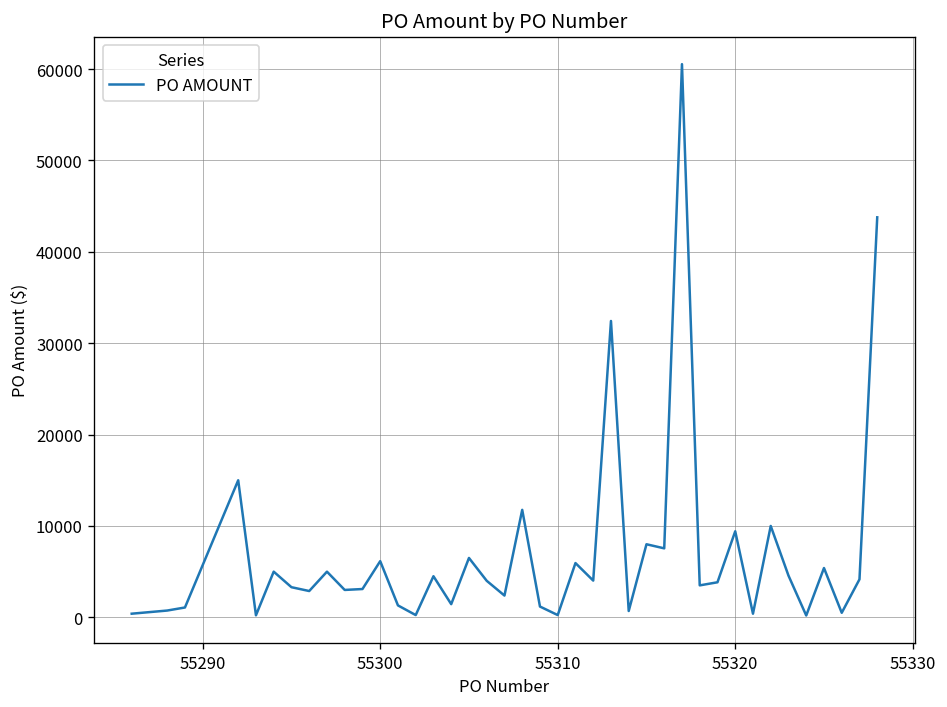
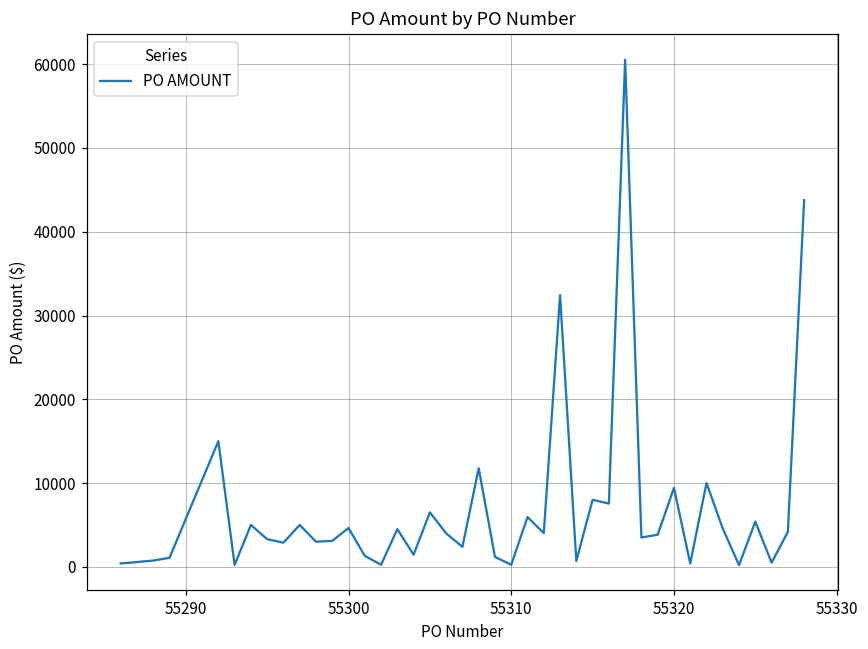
55300: 6000 -> 5000
